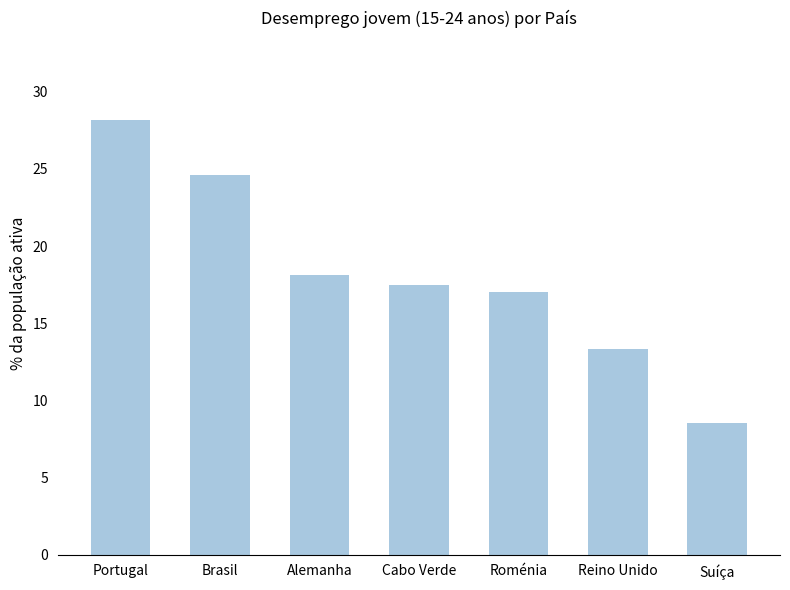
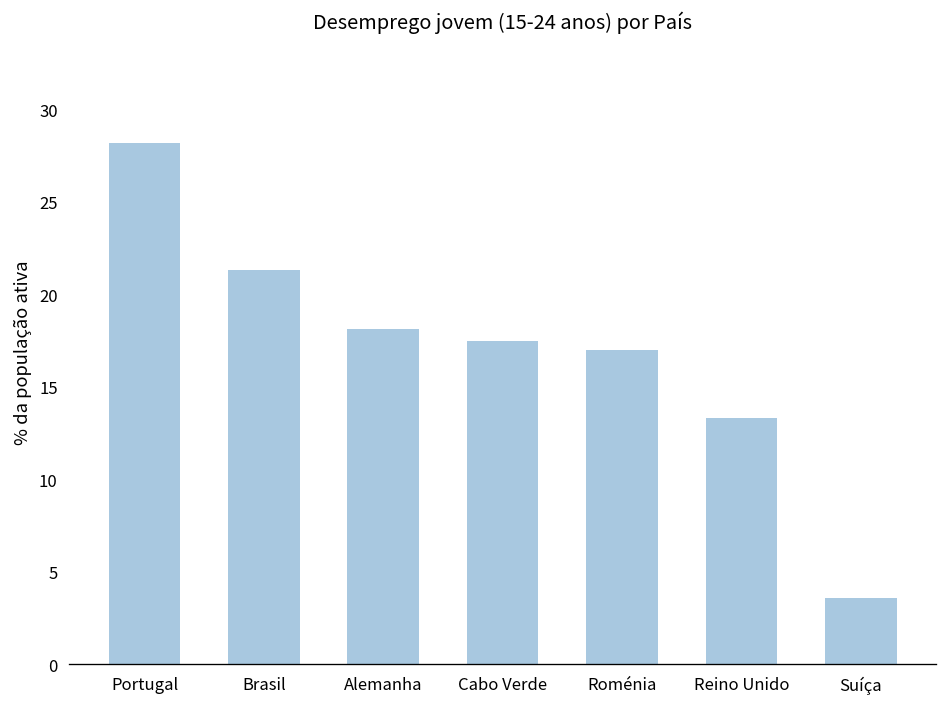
Brasil: 24.6 -> 21.3
Suíça: 8.5 -> 3.6
